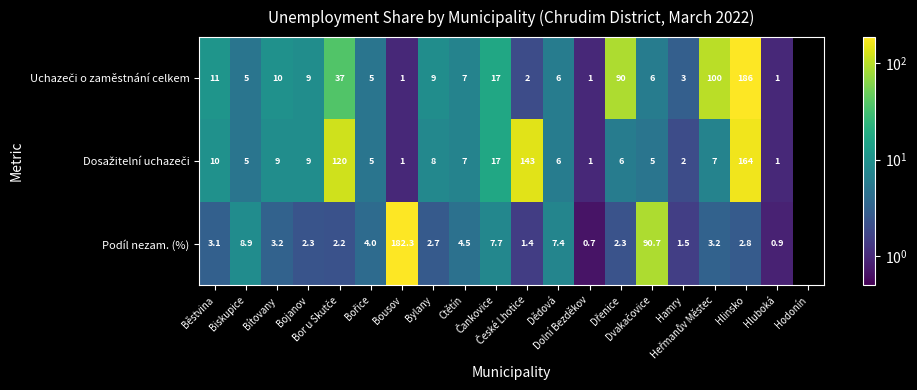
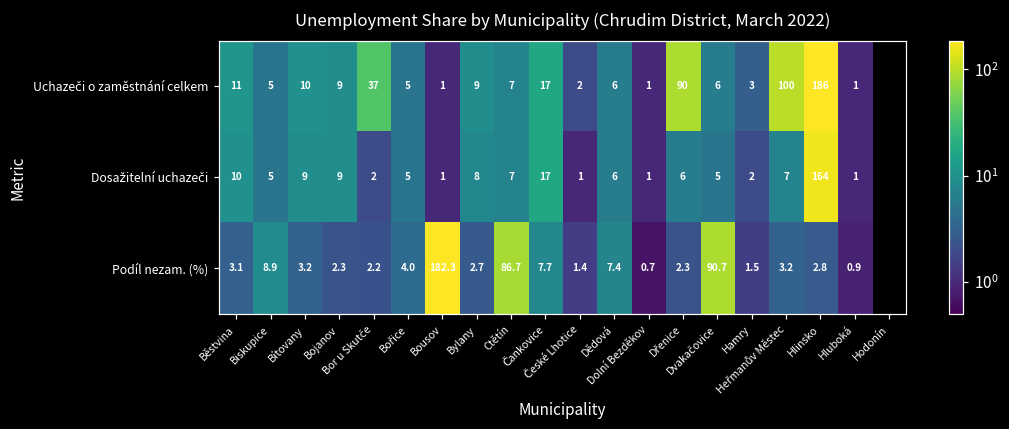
Dosažitelní uchazeči, Bor u Skutče: 120 -> 2
Dosažitelní uchazeči, České Lhotice: 143 -> 1
Podíl nezam. (%), Ctětín: 4.5 -> 86.7
